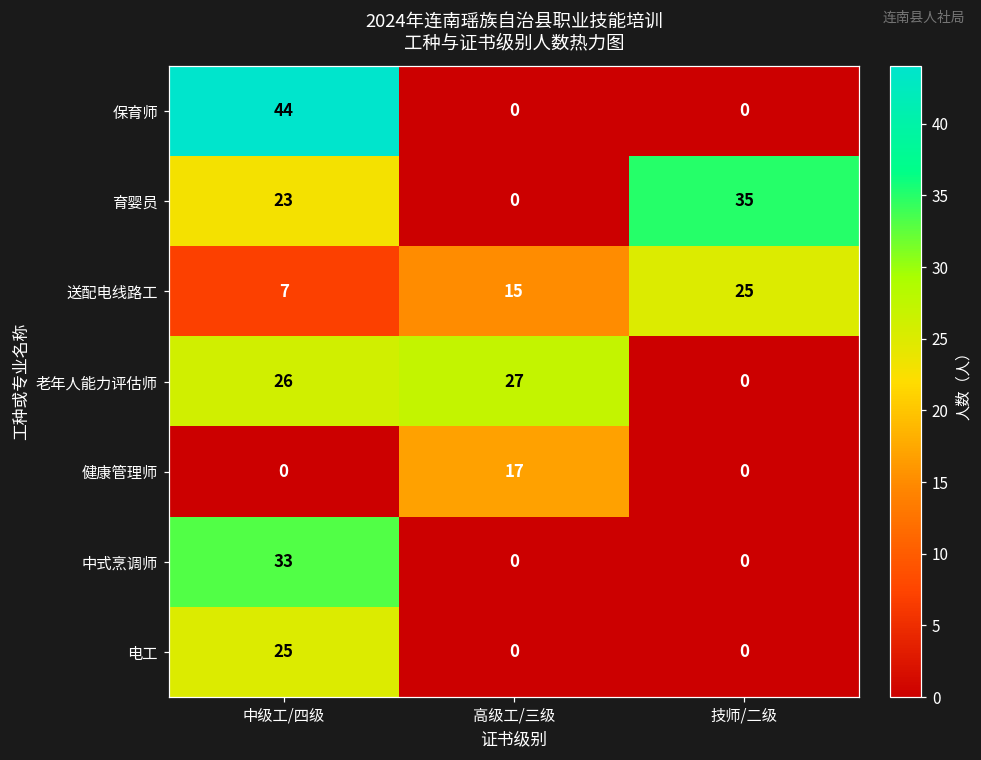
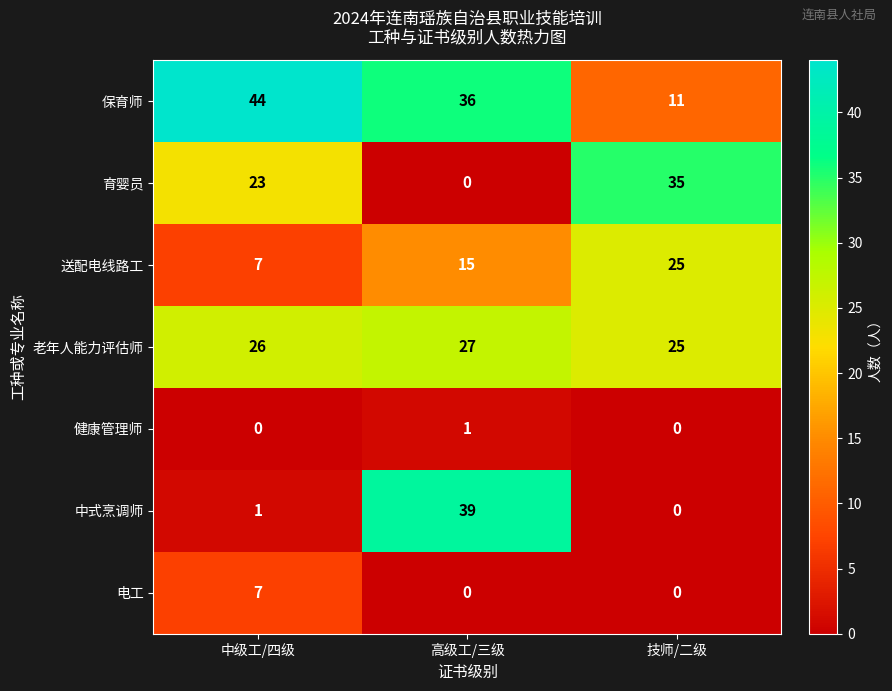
保育师, 高级工/三级: 0 -> 36
保育师, 技师/二级: 0 -> 11
老年人能力评估师, 技师/二级: 0 -> 25
健康管理师, 高级工/三级: 17 -> 1
中式烹调师, 中级工/四级: 33 -> 1
中式烹调师, 高级工/三级: 0 -> 39
电工, 中级工/四级: 25 -> 7
